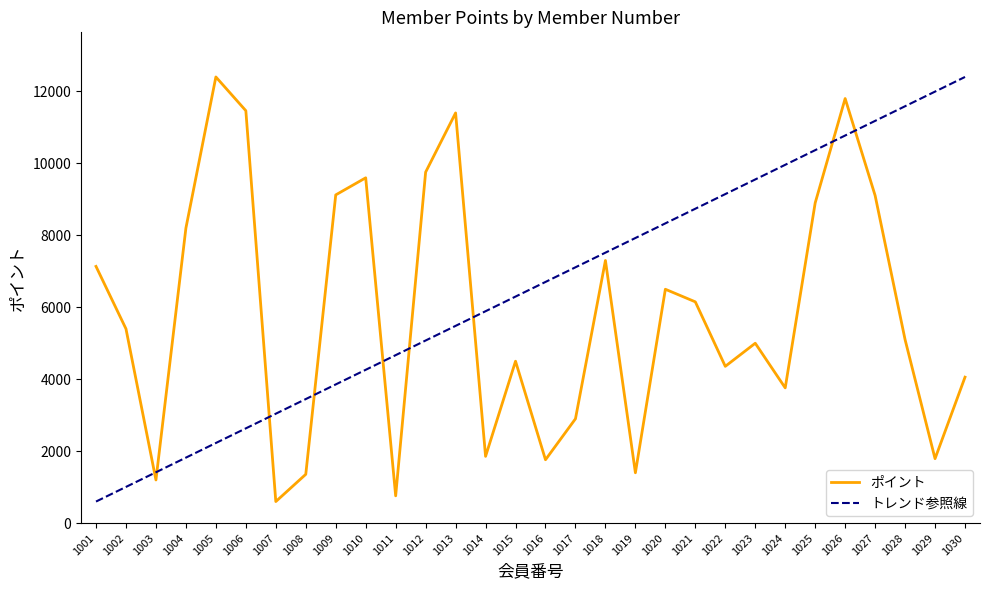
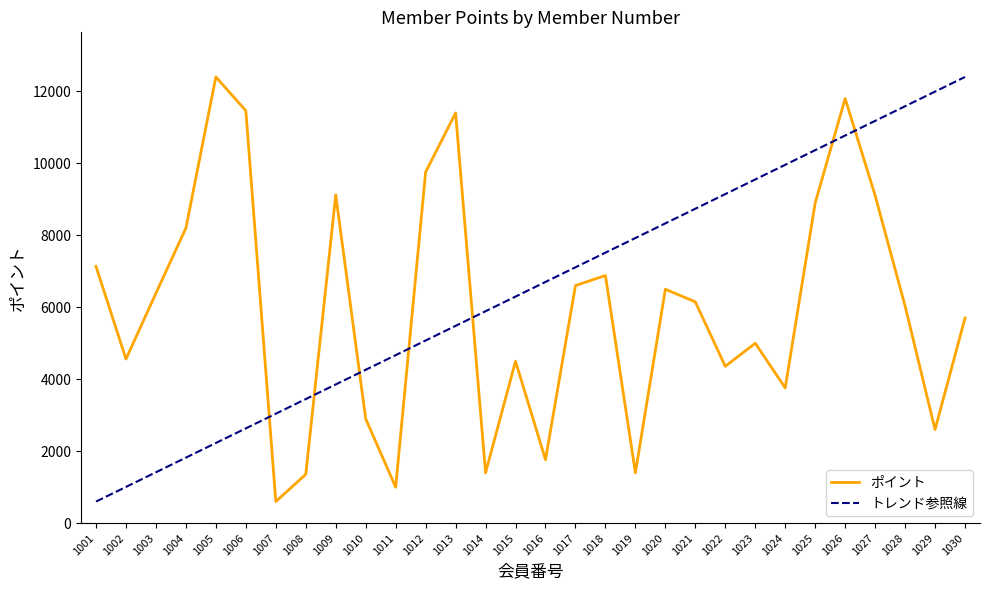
ポイント, 1002: 5400 -> 4600
ポイント, 1003: 1200 -> 6400
ポイント, 1010: 9600 -> 2900
ポイント, 1011: 800 -> 1000
ポイント, 1014: 1900 -> 1400
ポイント, 1017: 2900 -> 6600
ポイント, 1018: 7300 -> 6900
ポイント, 1028: 5100 -> 6000
ポイント, 1029: 1800 -> 2600
ポイント, 1030: 4100 -> 5700
